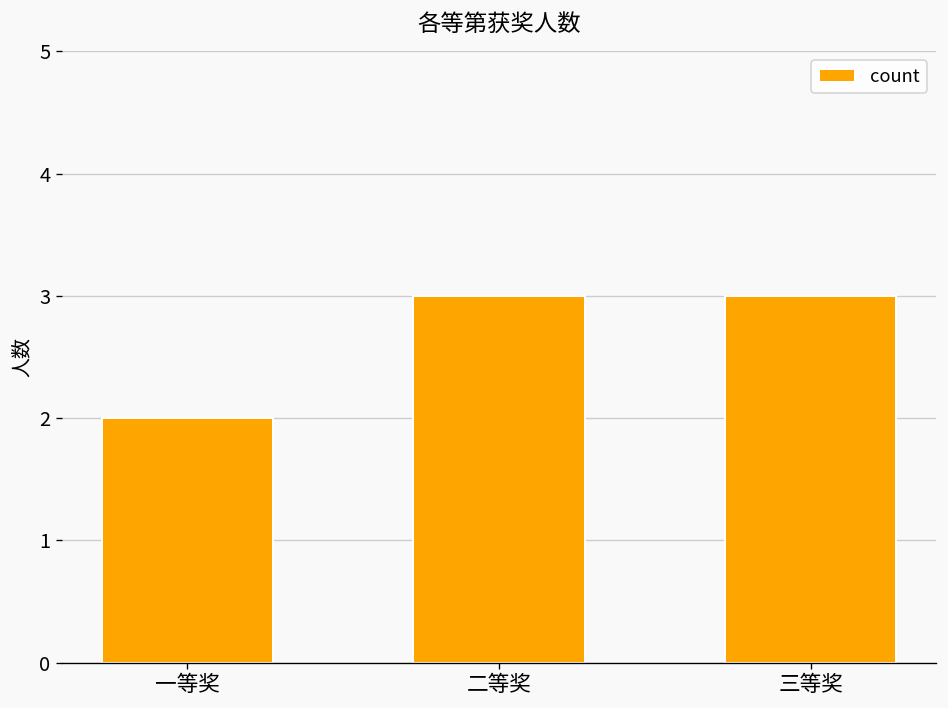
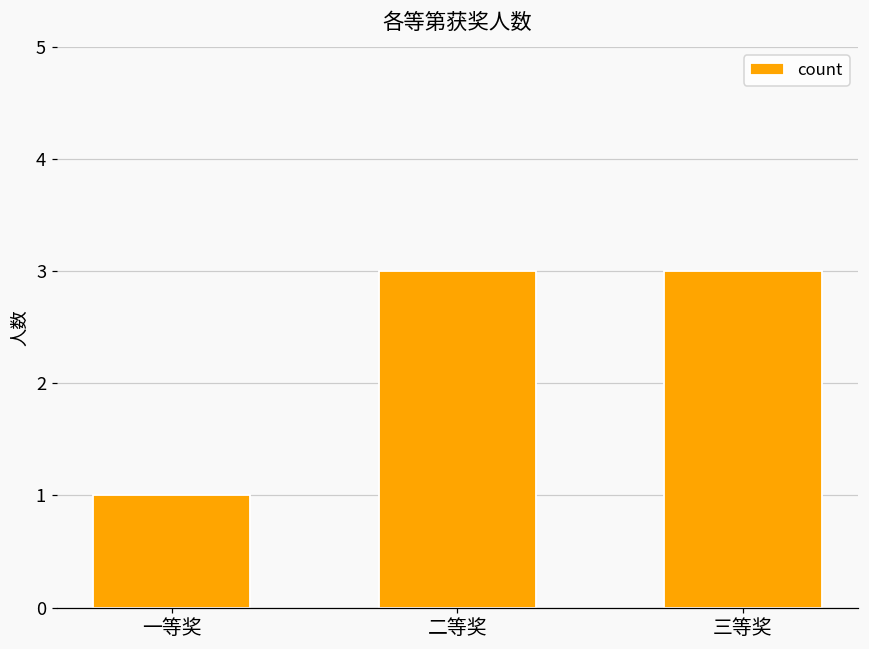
一等奖: 2 -> 1
